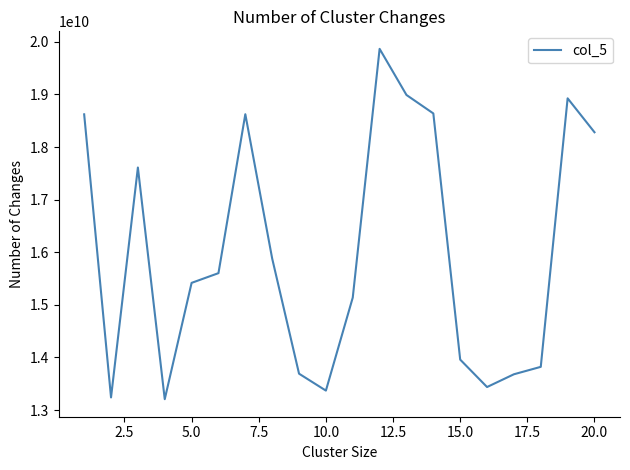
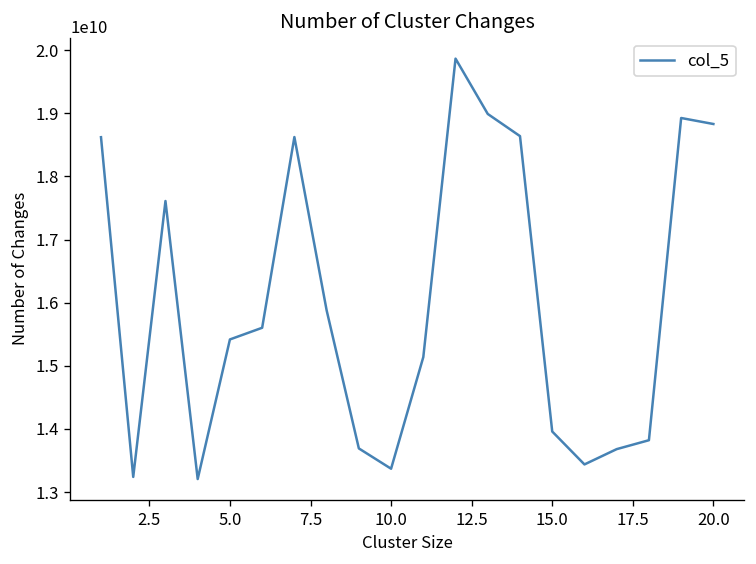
20.0: 18300000000 -> 18800000000
